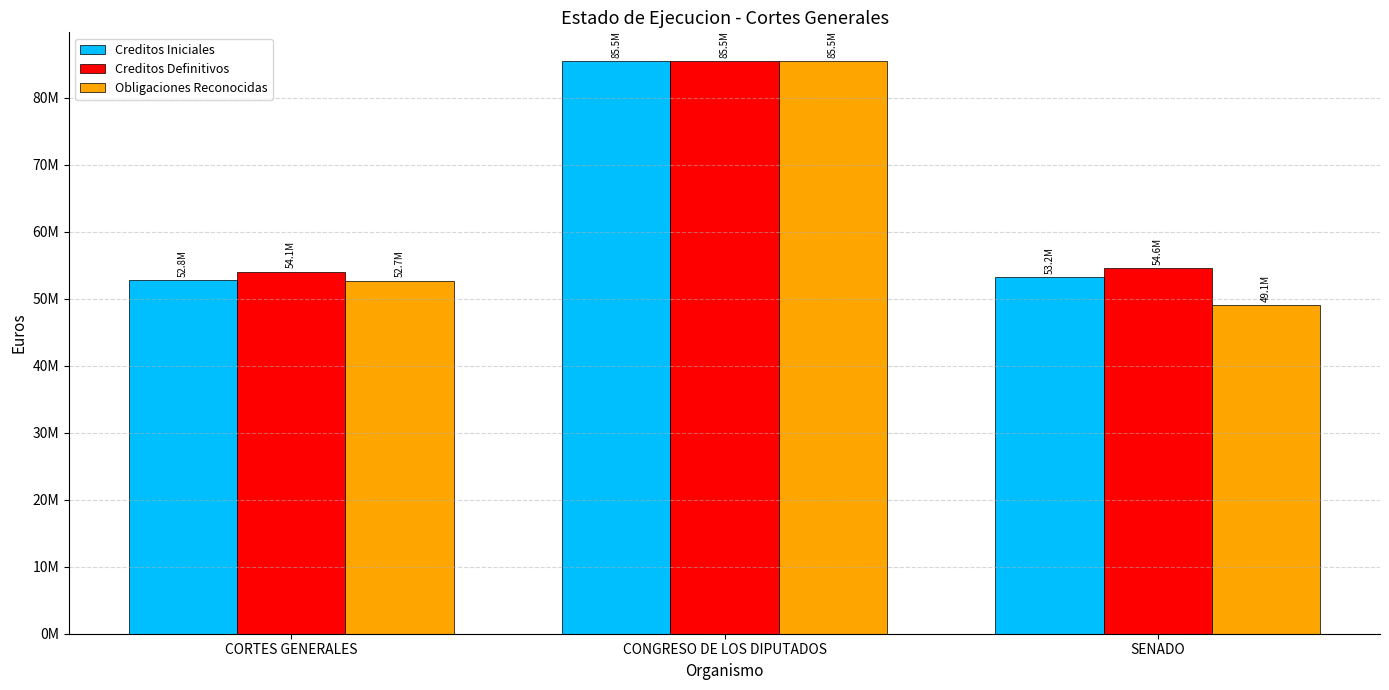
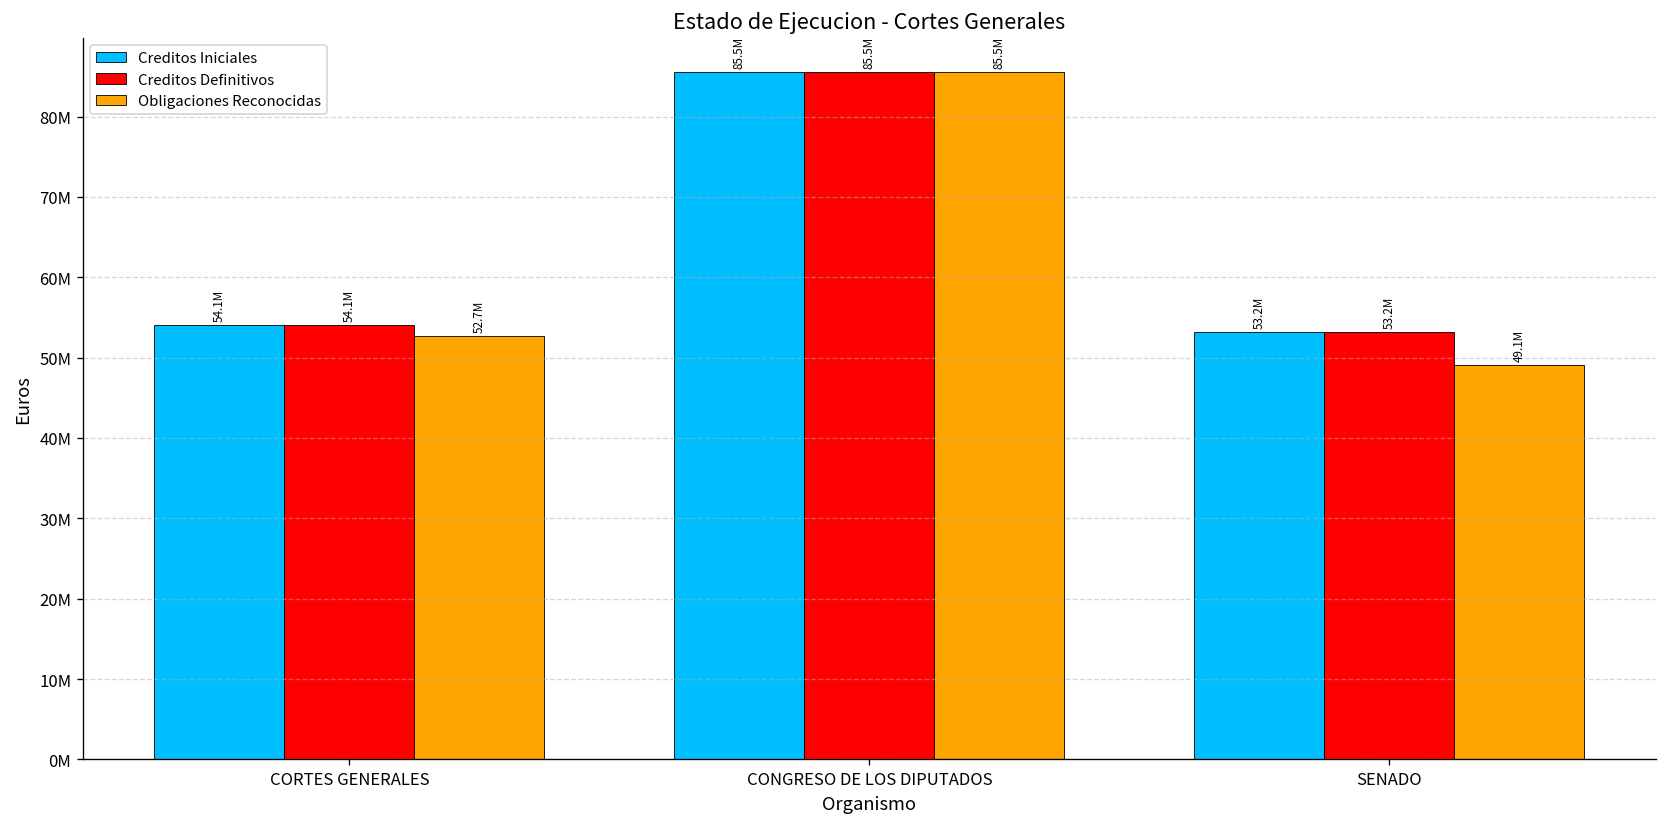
Creditos Iniciales, CORTES GENERALES: 52.8M -> 54.1M
Creditos Definitivos, SENADO: 54.6M -> 53.2M
